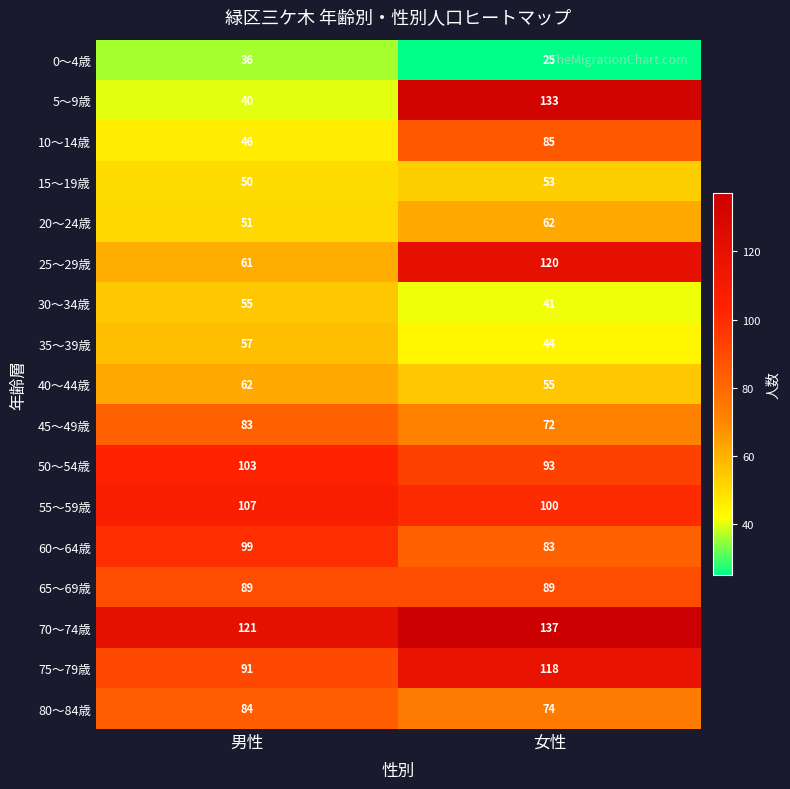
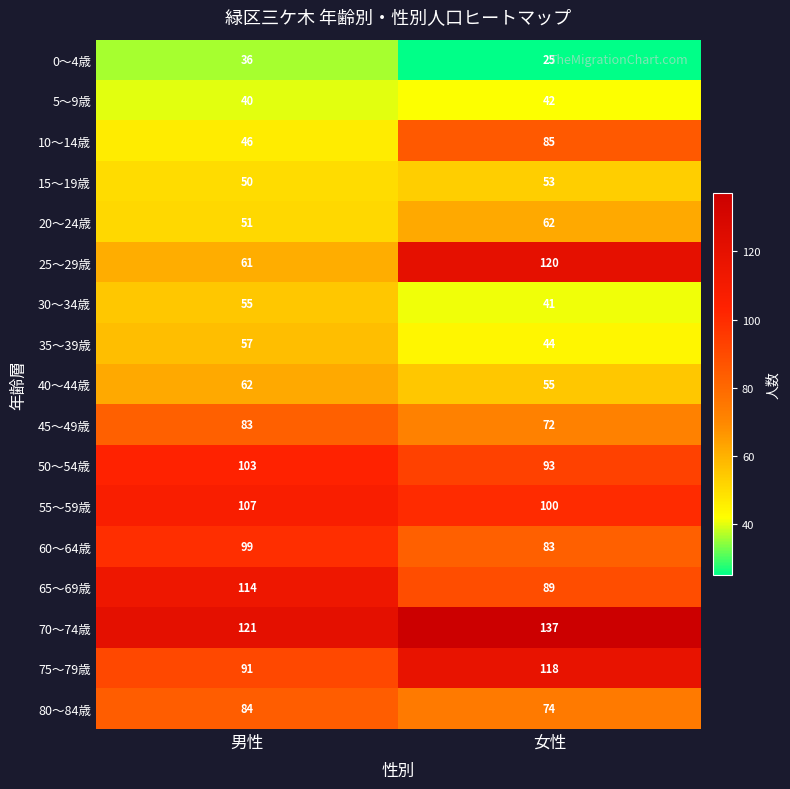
5～9歳, 女性: 133 -> 42
65～69歳, 男性: 89 -> 114
